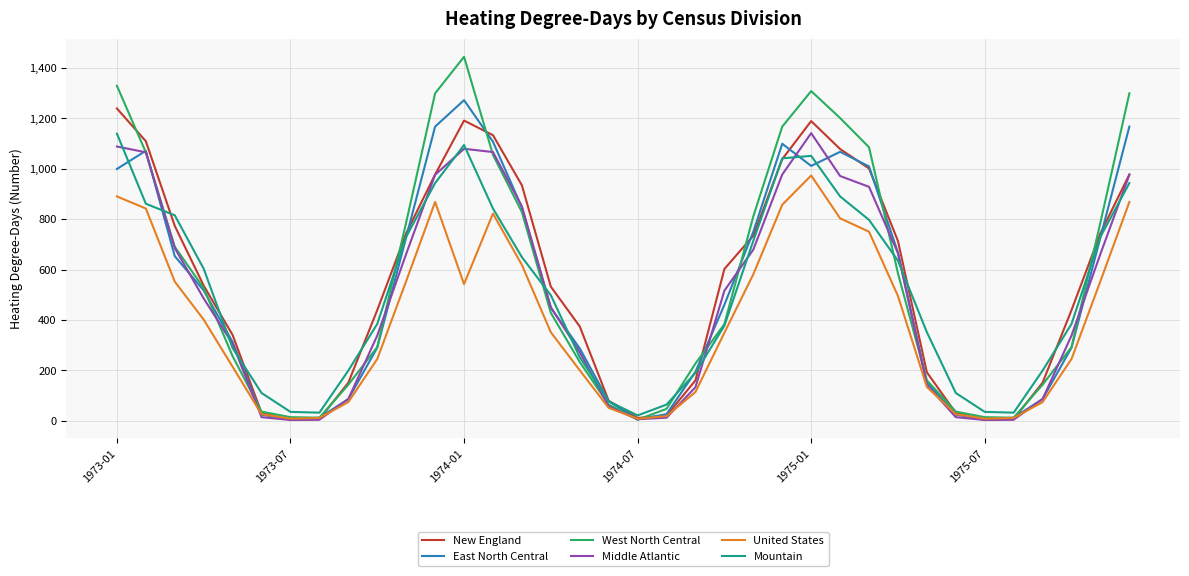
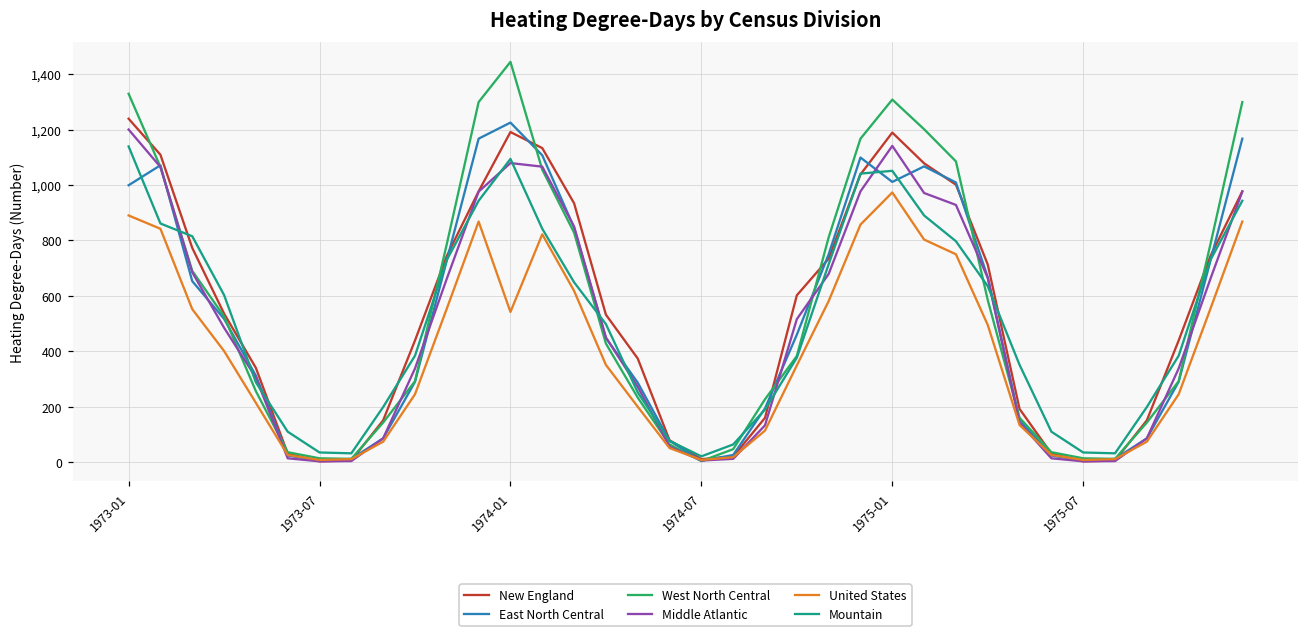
Middle Atlantic, 1973-01: 1,090 -> 1,200
East North Central, 1974-01: 1,270 -> 1,230
